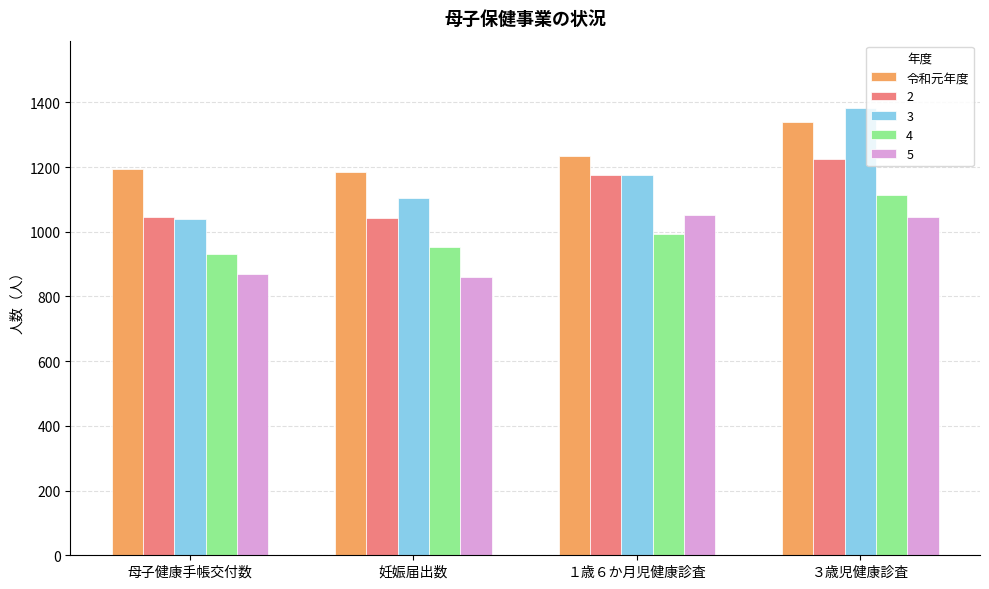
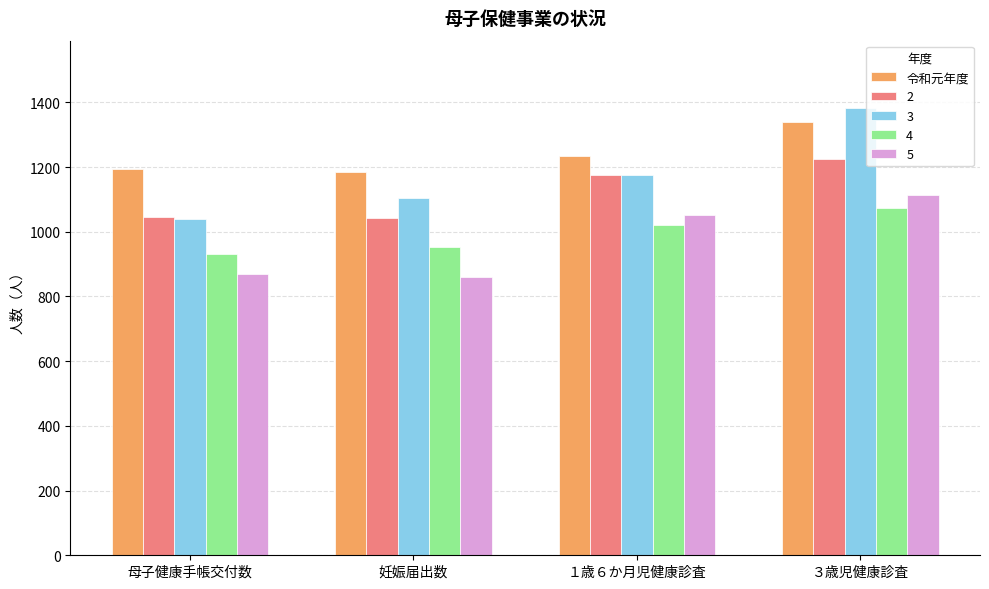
4, １歳６か月児健康診査: 990 -> 1020
4, ３歳児健康診査: 1110 -> 1070
5, ３歳児健康診査: 1050 -> 1120
